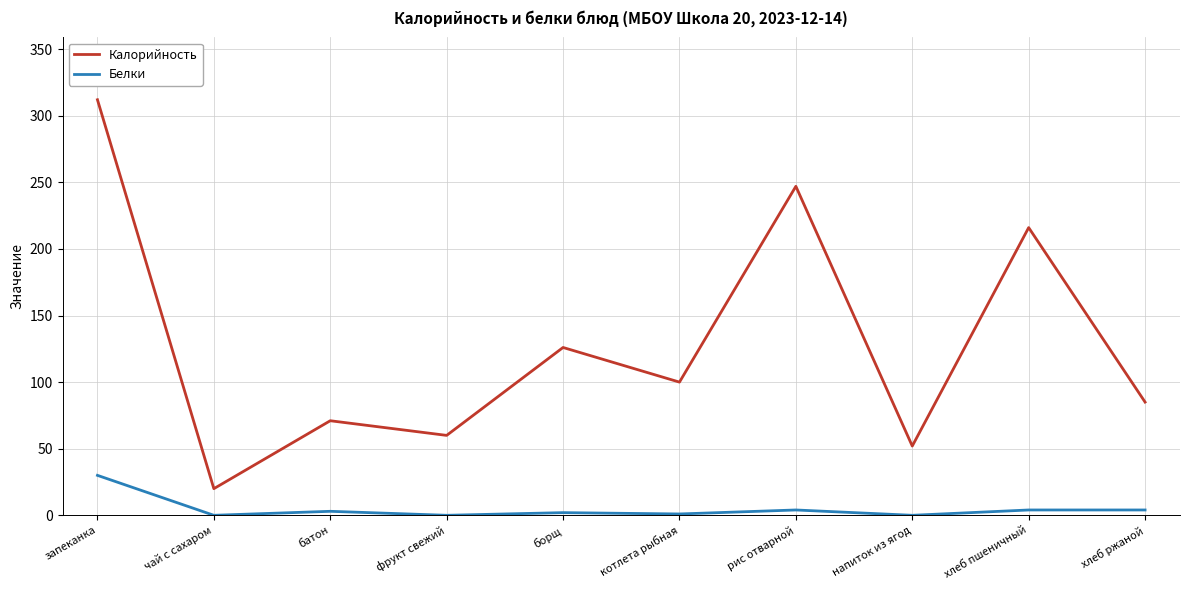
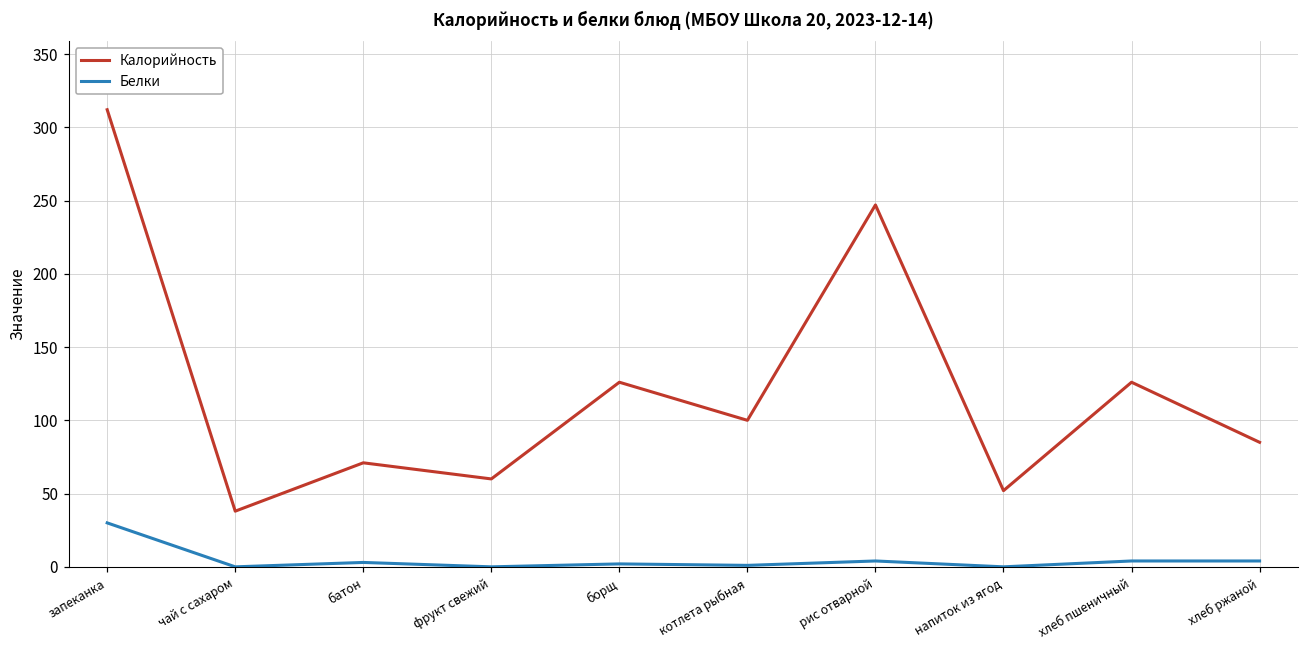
Калорийность, чай с сахаром: 20 -> 38
Калорийность, хлеб пшеничный: 216 -> 126
